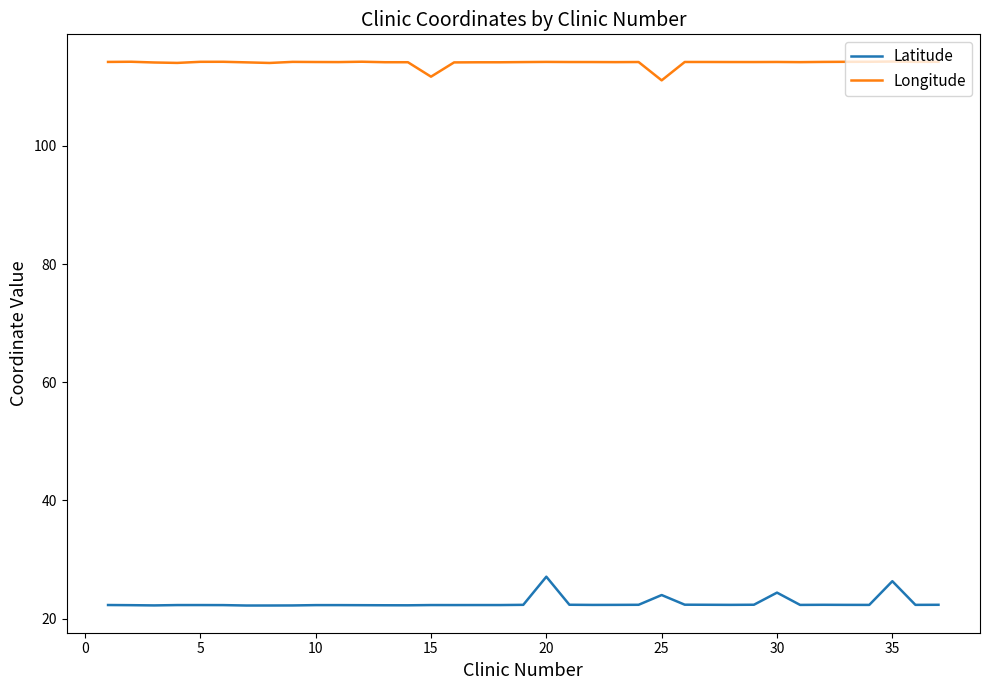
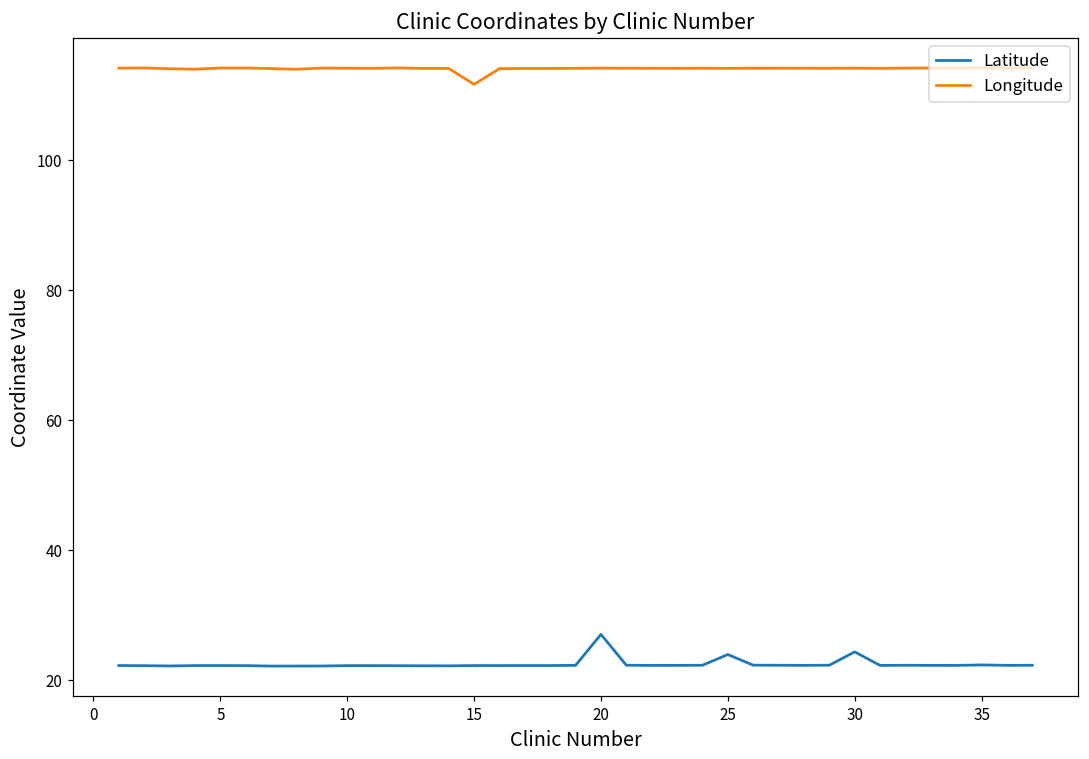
Longitude, 25: 111 -> 114
Latitude, 35: 26 -> 22
